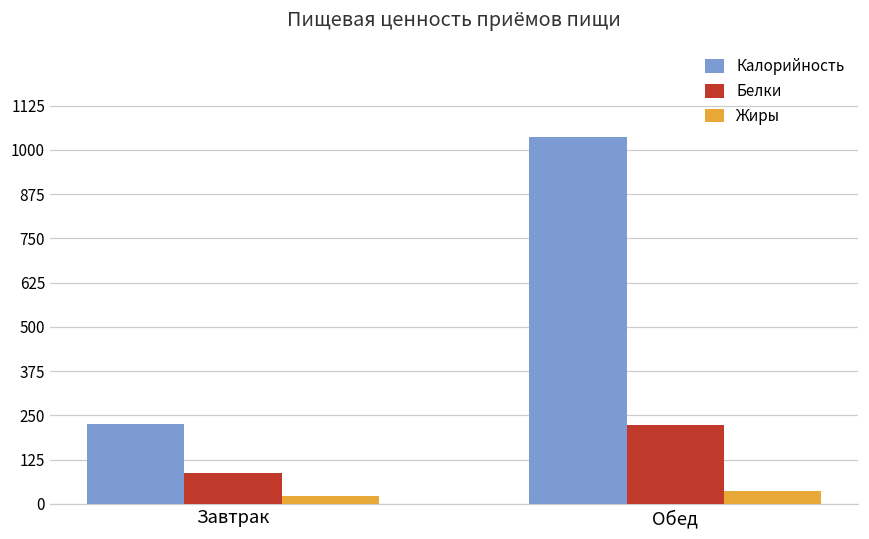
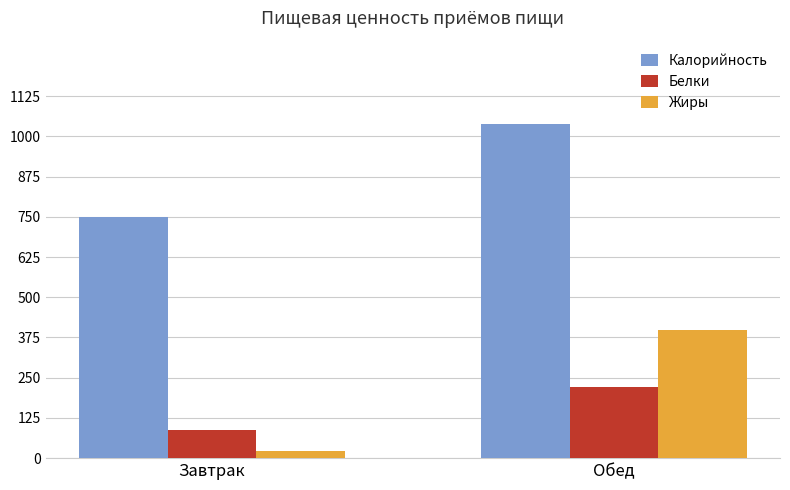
Калорийность, Завтрак: 230 -> 750
Жиры, Обед: 40 -> 400
